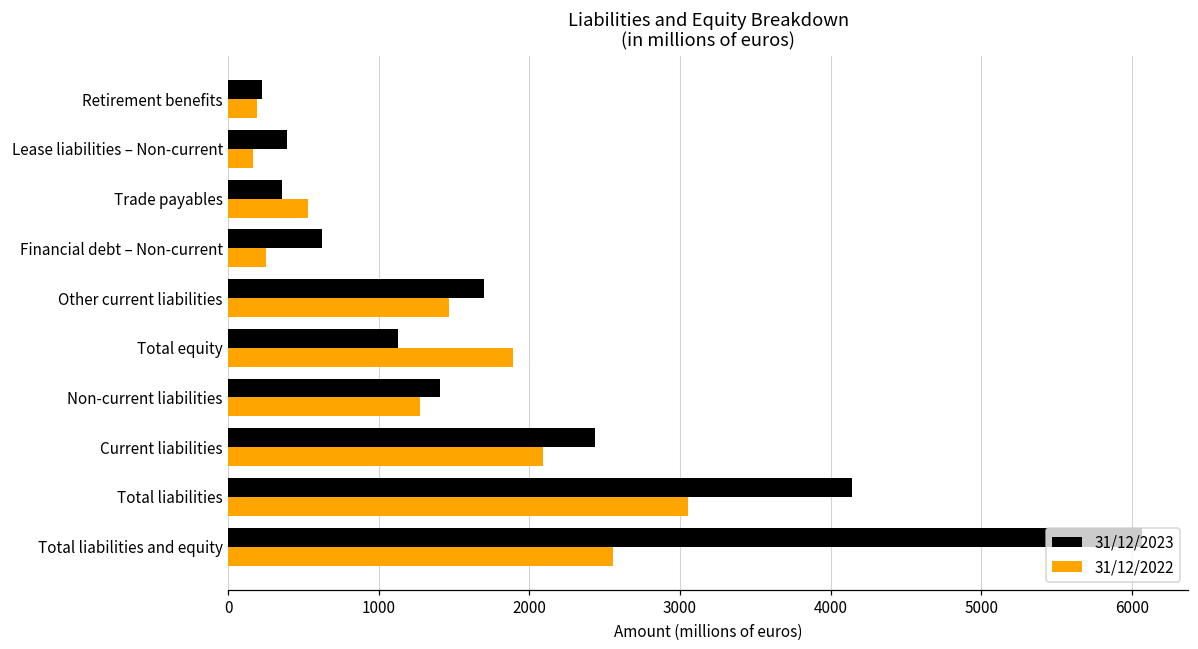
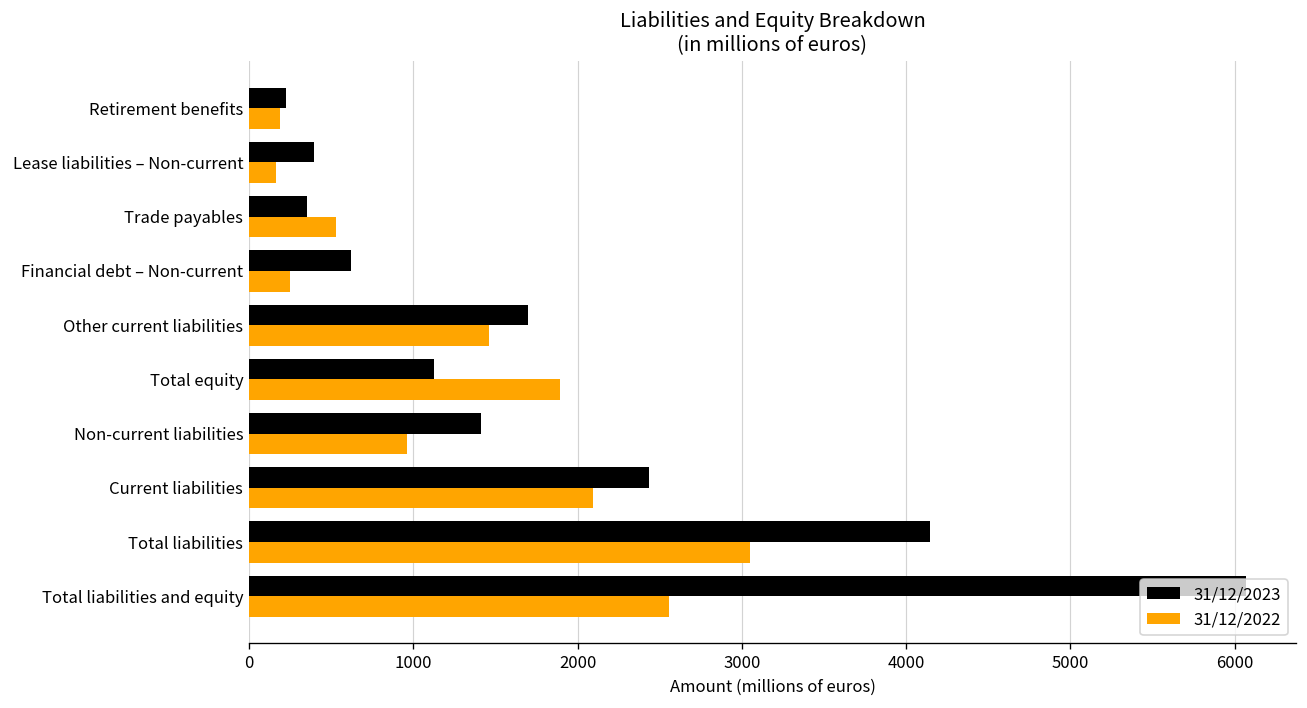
31/12/2022, Non-current liabilities: 1280 -> 960
